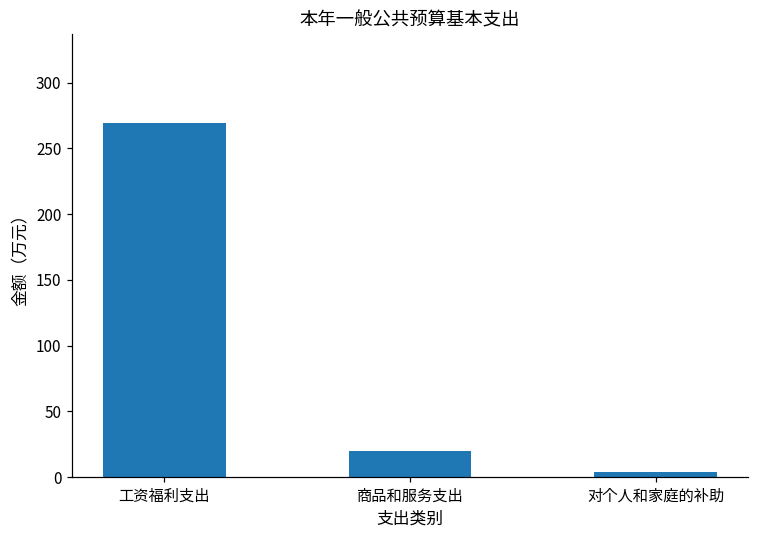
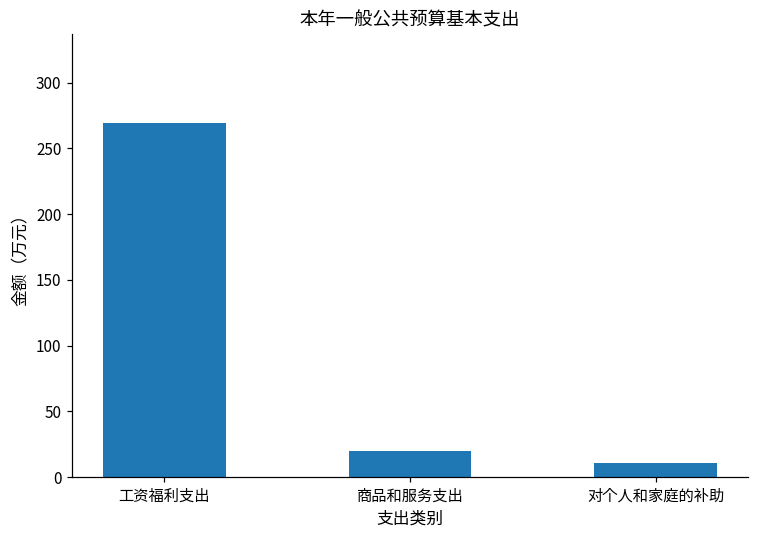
对个人和家庭的补助: 4 -> 11
